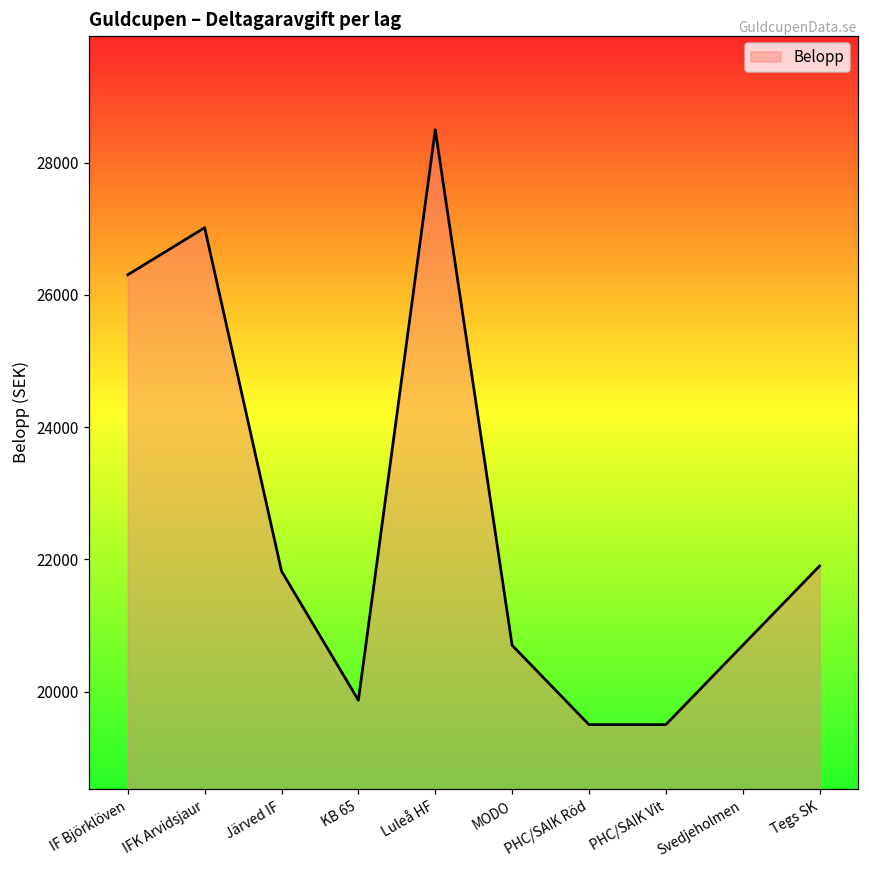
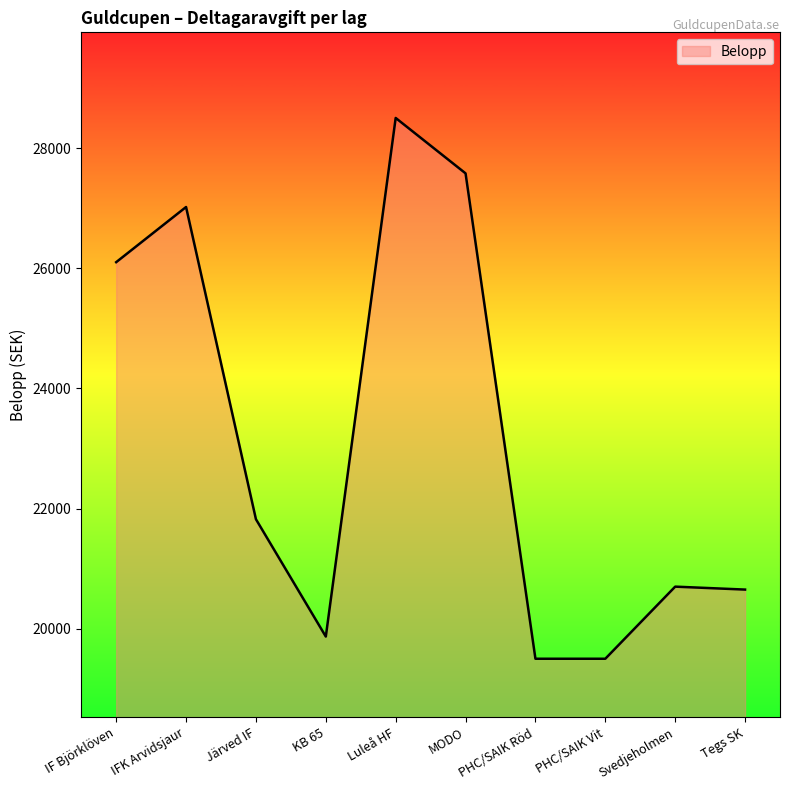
IF Björklöven: 26300 -> 26100
MODO: 20700 -> 27600
Tegs SK: 21900 -> 20700
